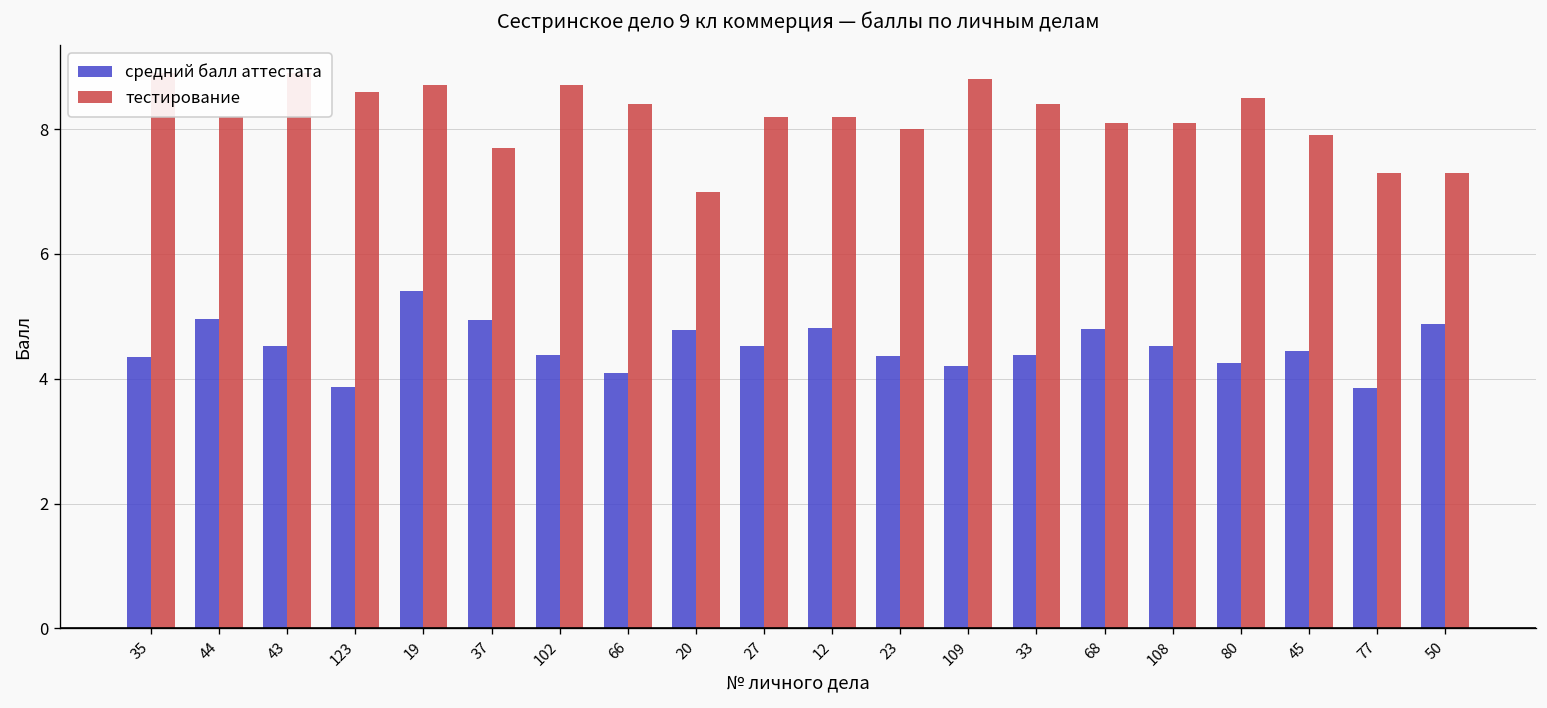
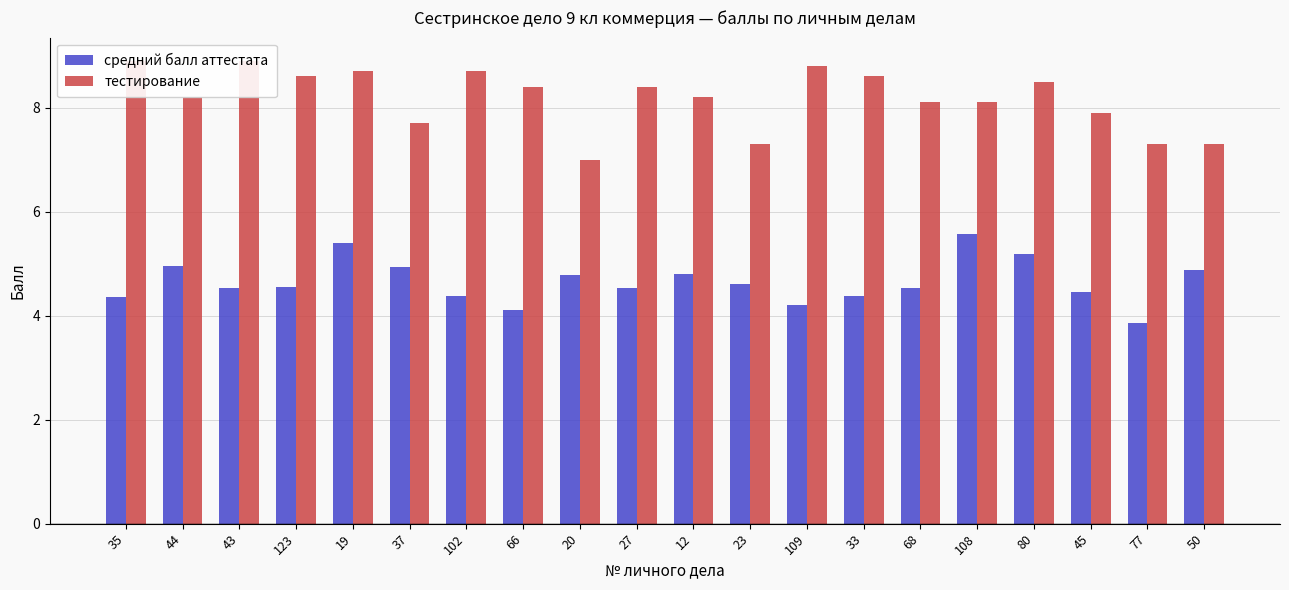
средний балл аттестата, 123: 3.9 -> 4.6
тестирование, 27: 8.2 -> 8.4
средний балл аттестата, 23: 4.4 -> 4.6
тестирование, 23: 8.0 -> 7.3
тестирование, 33: 8.4 -> 8.6
средний балл аттестата, 68: 4.8 -> 4.5
средний балл аттестата, 108: 4.5 -> 5.6
средний балл аттестата, 80: 4.3 -> 5.2
